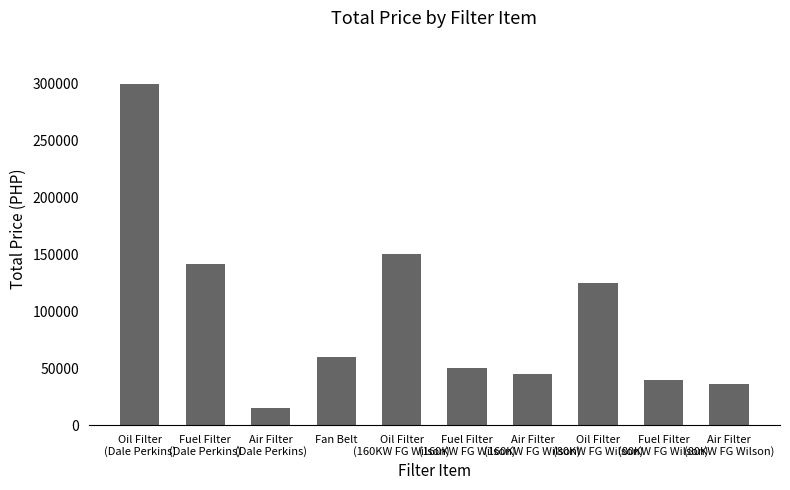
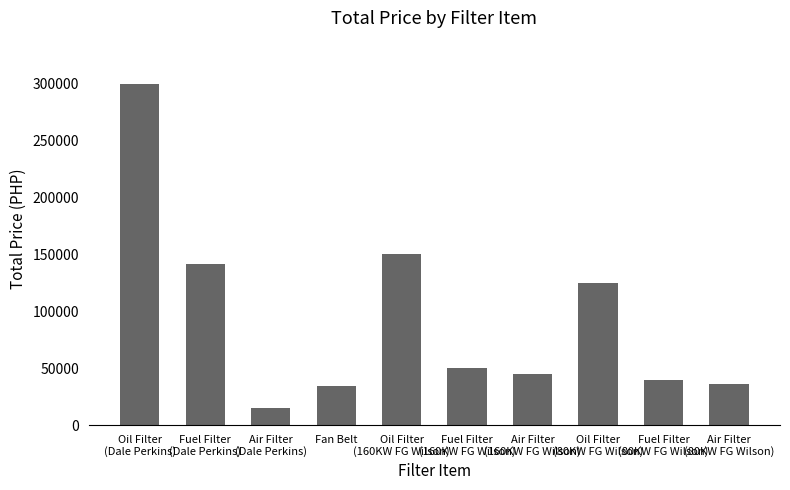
Fan Belt: 60000 -> 34000
